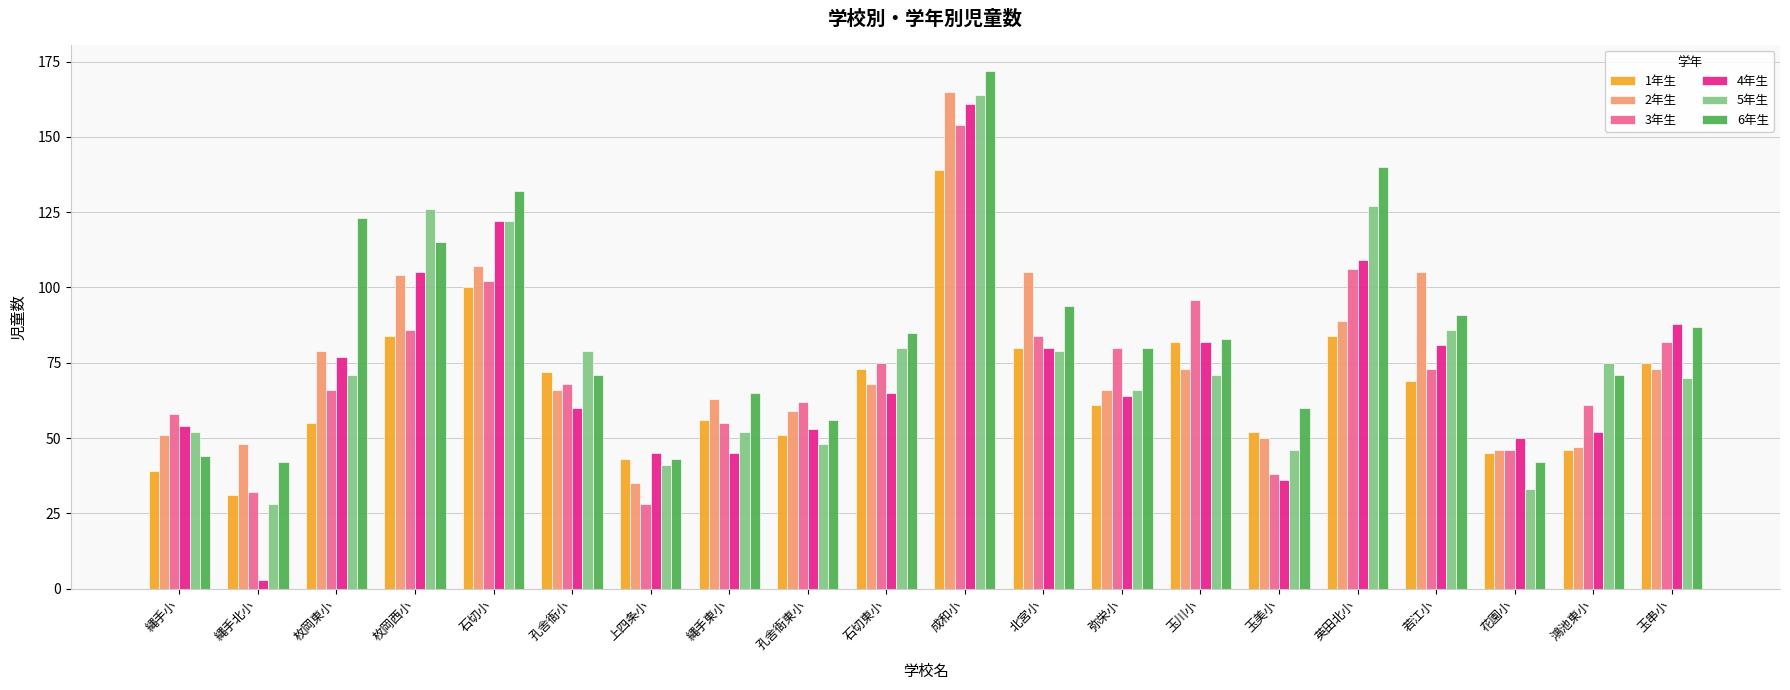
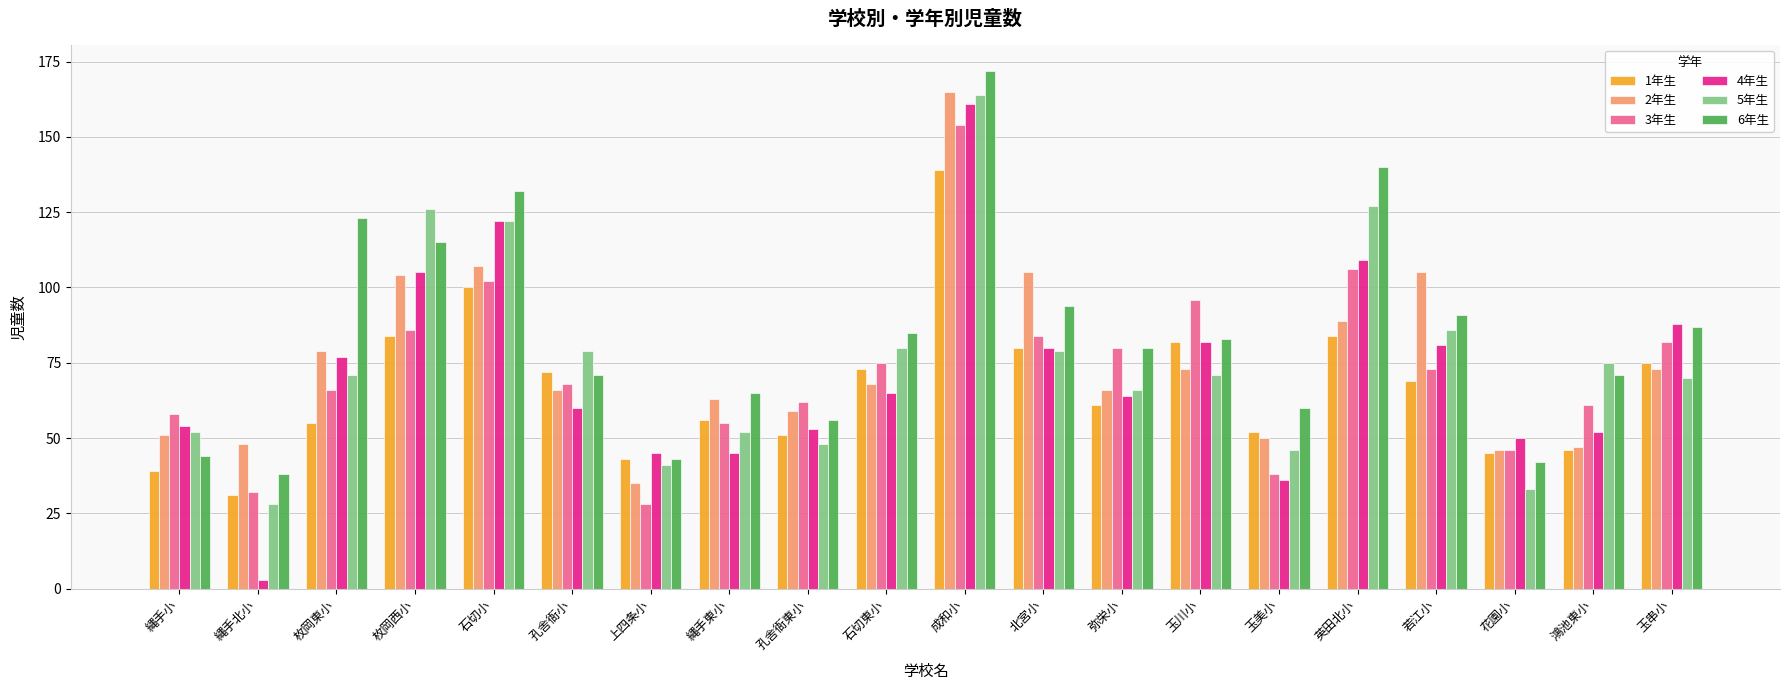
6年生, 縄手北小: 42 -> 38
